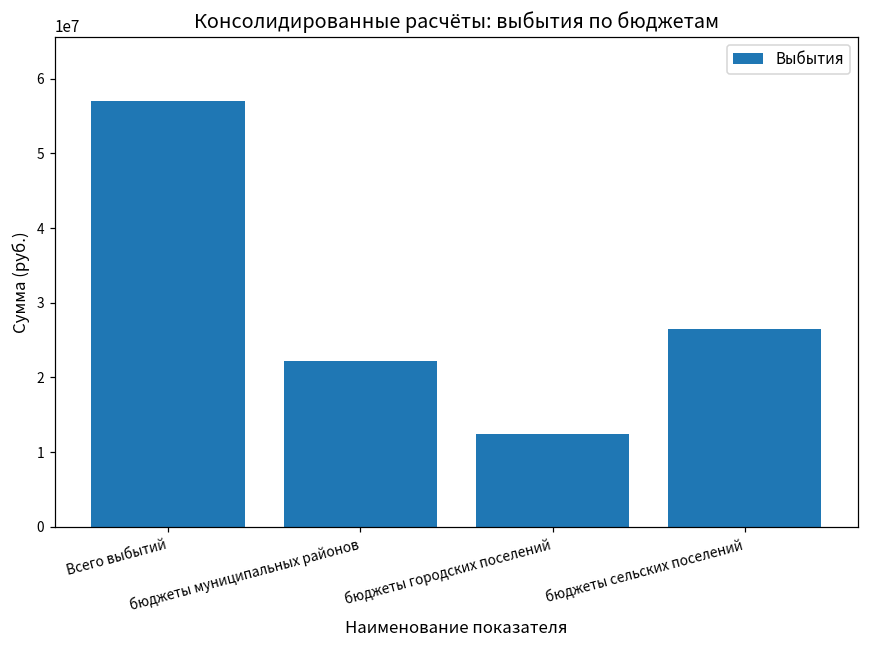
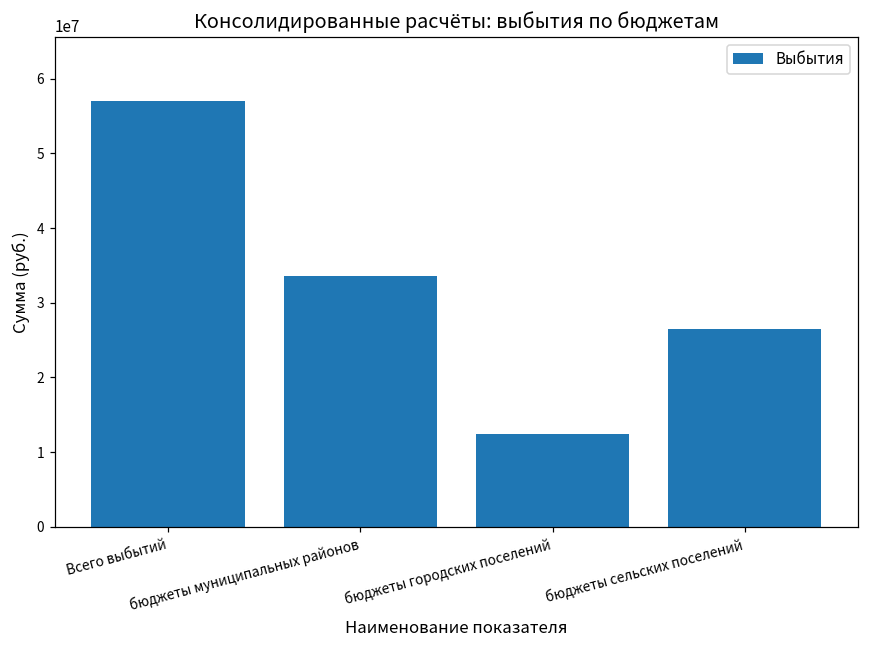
бюджеты муниципальных районов: 22000000 -> 34000000
